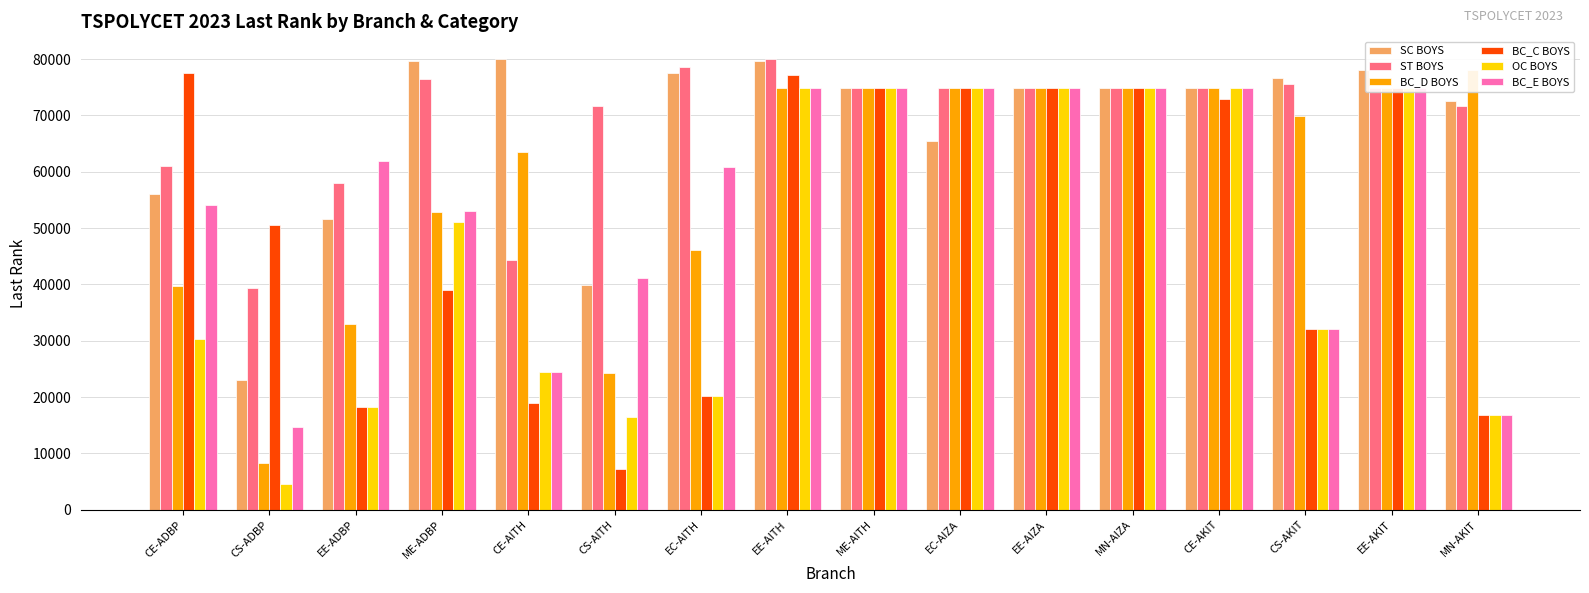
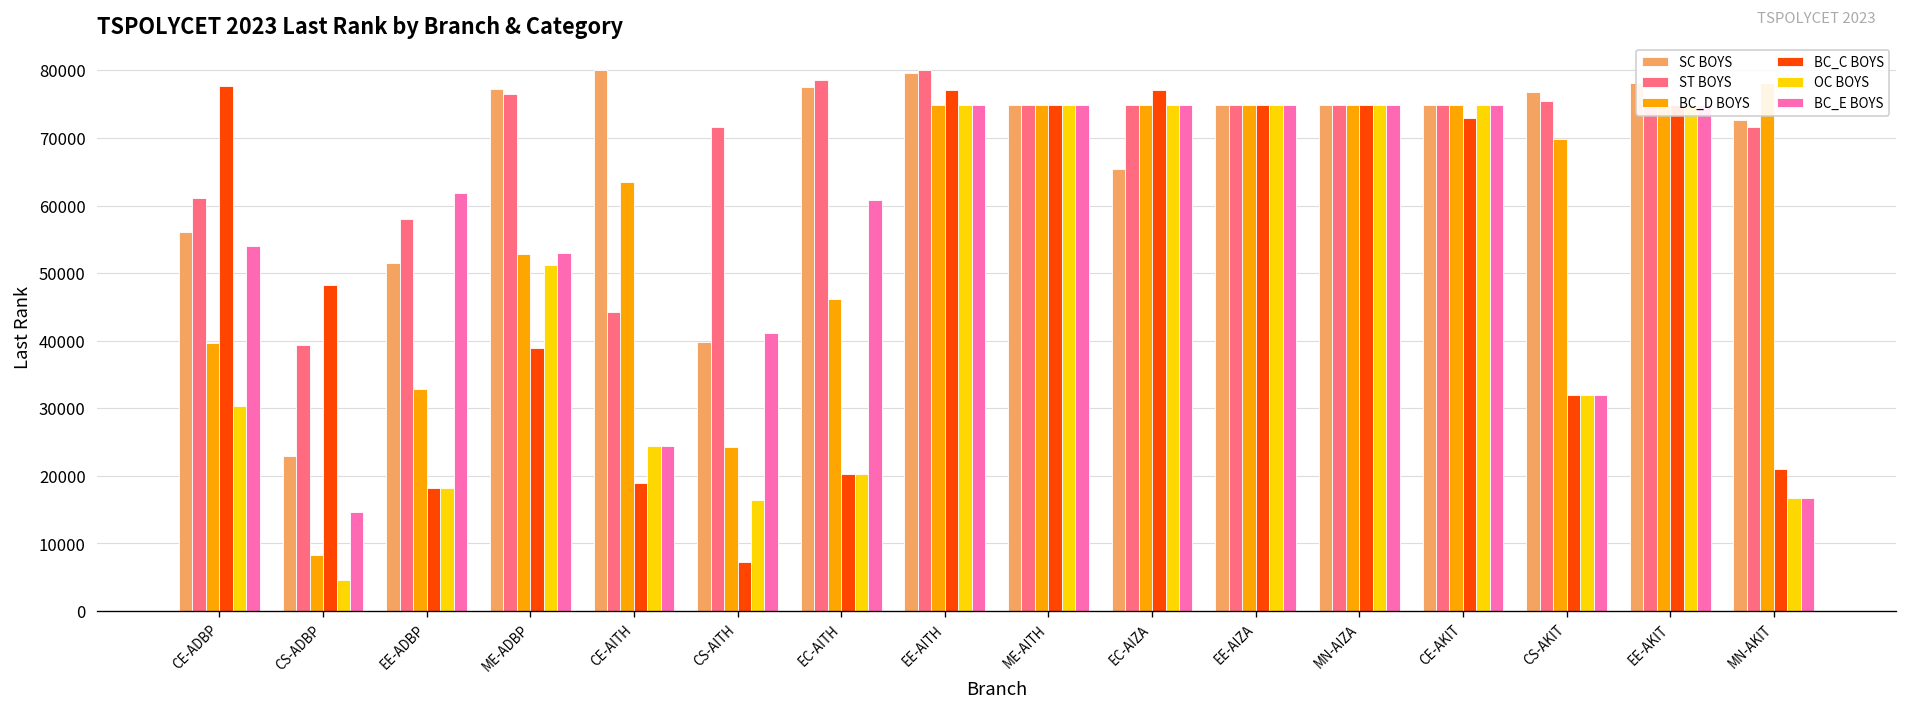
BC_C BOYS, CS-ADBP: 51000 -> 48000
SC BOYS, ME-ADBP: 80000 -> 77000
BC_C BOYS, EC-AIZA: 75000 -> 77000
BC_C BOYS, MN-AKIT: 17000 -> 21000
